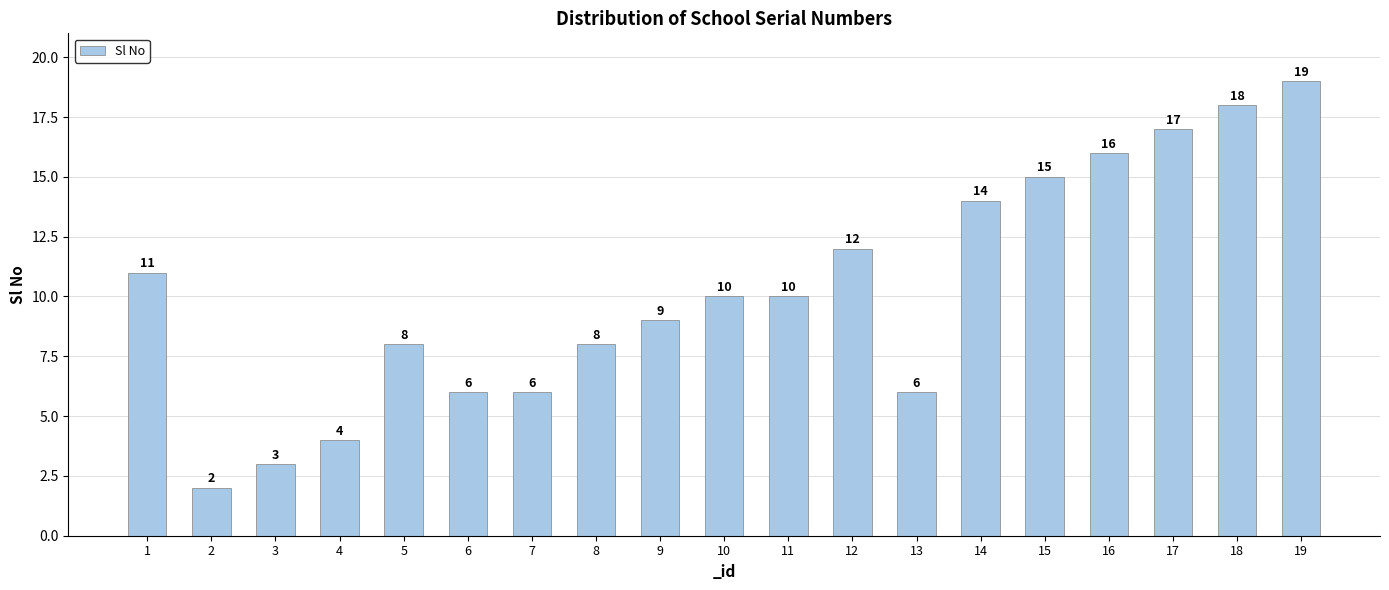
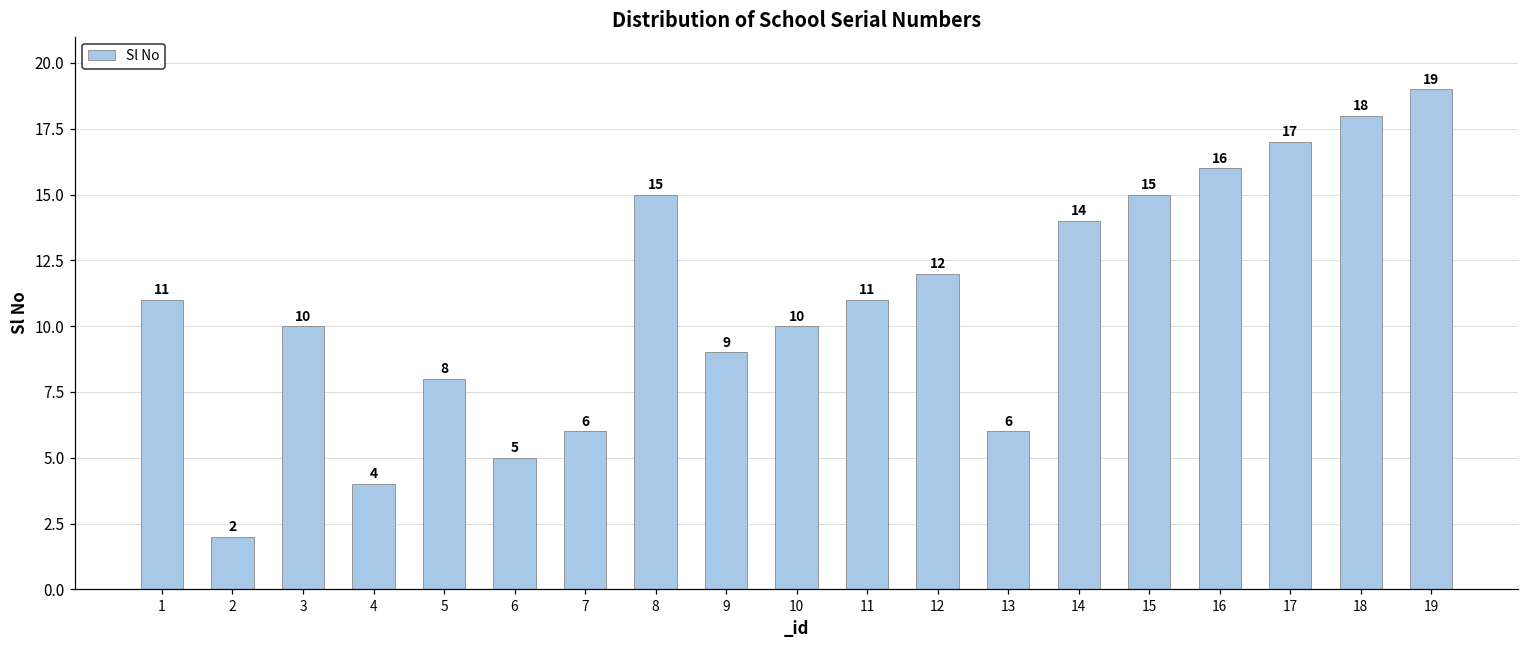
3: 3 -> 10
6: 6 -> 5
8: 8 -> 15
11: 10 -> 11
